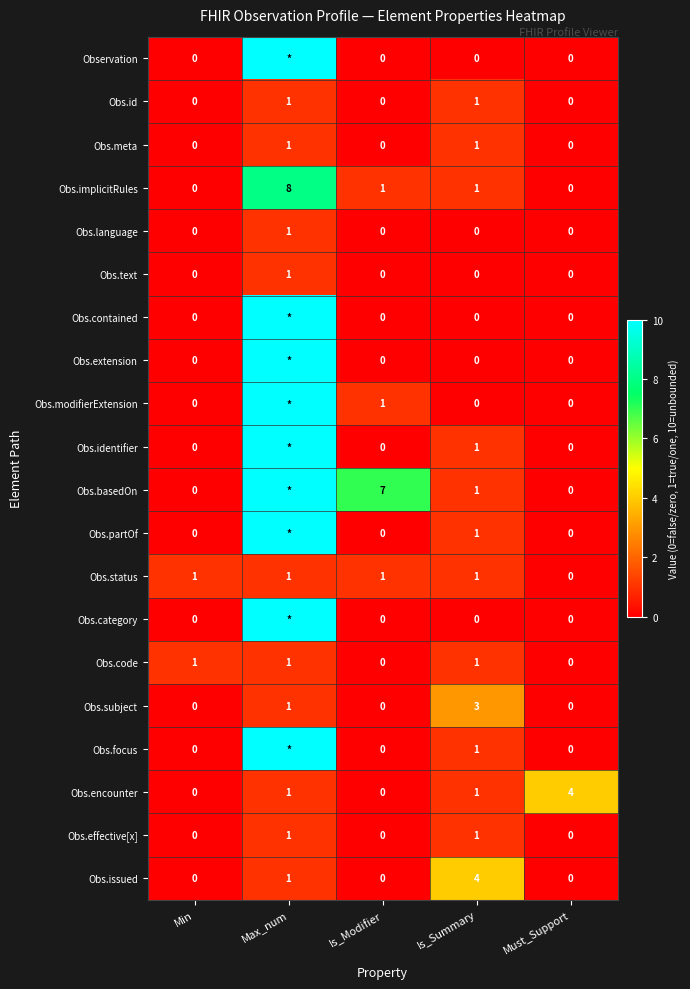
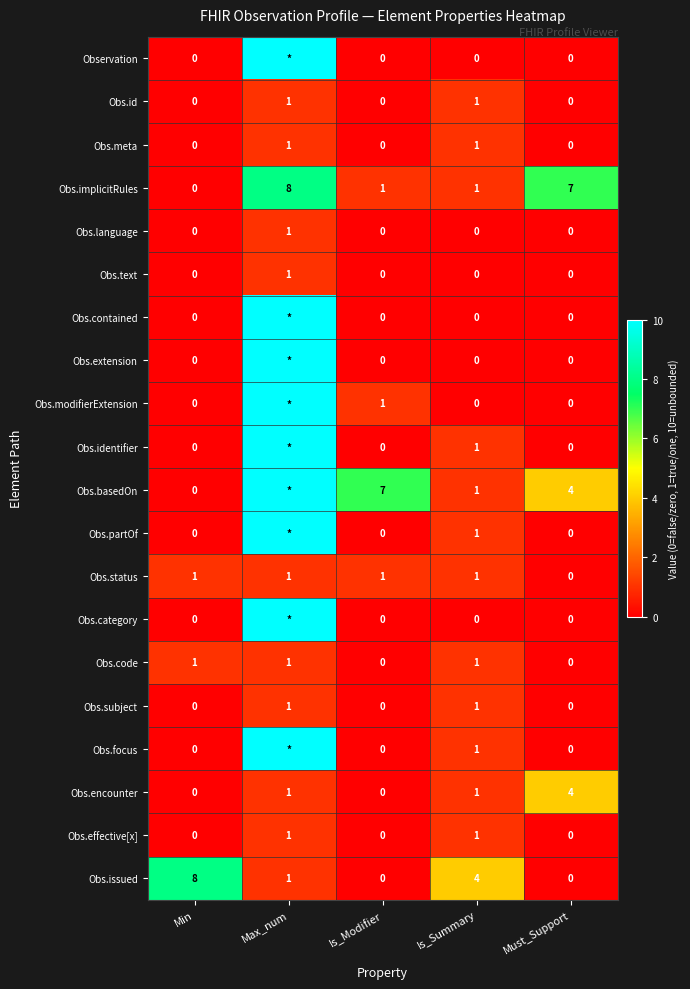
Obs.implicitRules, Must_Support: 0 -> 7
Obs.basedOn, Must_Support: 0 -> 4
Obs.subject, Is_Summary: 3 -> 1
Obs.issued, Min: 0 -> 8
